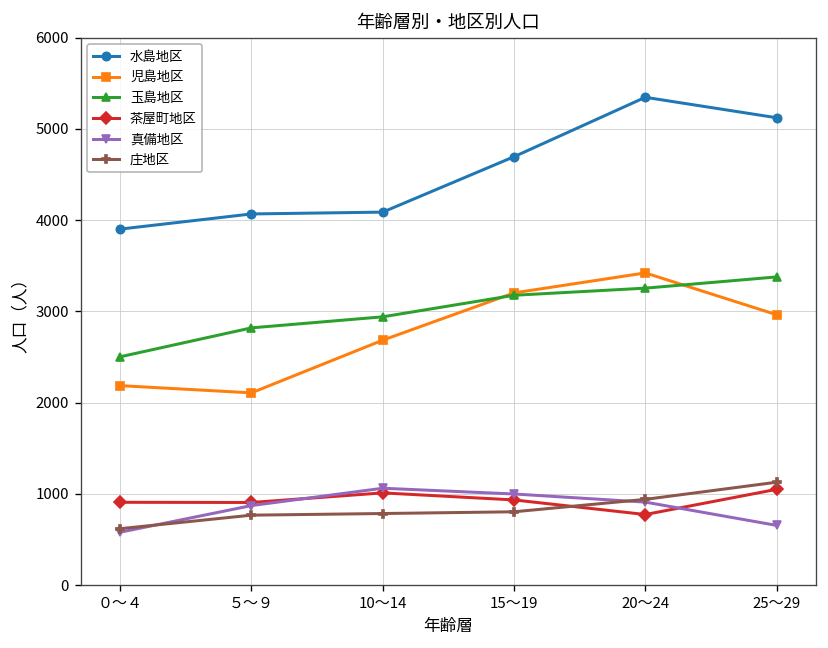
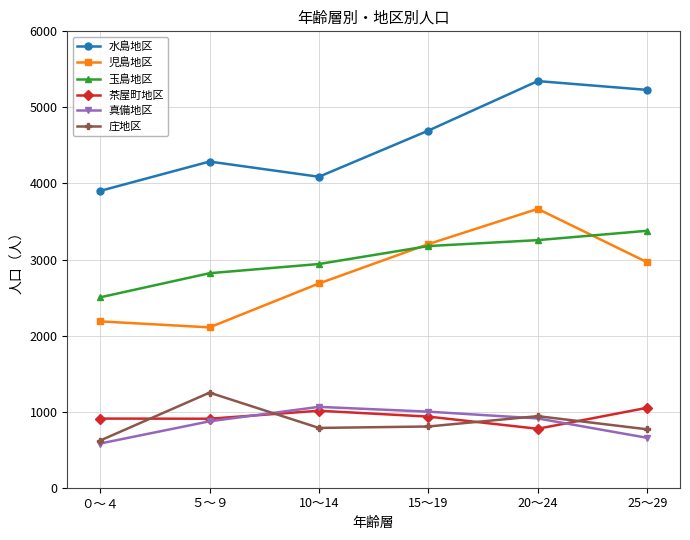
水島地区, ５～９: 4100 -> 4300
庄地区, ５～９: 800 -> 1300
児島地区, 20～24: 3400 -> 3700
水島地区, 25～29: 5100 -> 5200
庄地区, 25～29: 1100 -> 800
